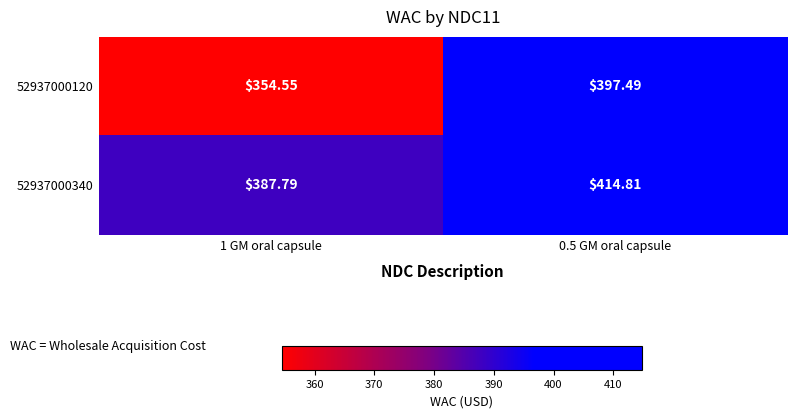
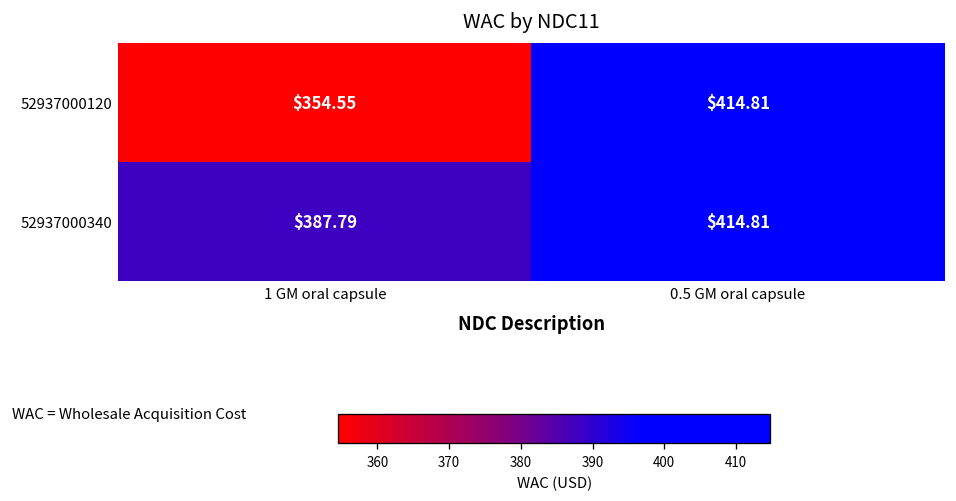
52937000120, 0.5 GM oral capsule: $397.49 -> $414.81
